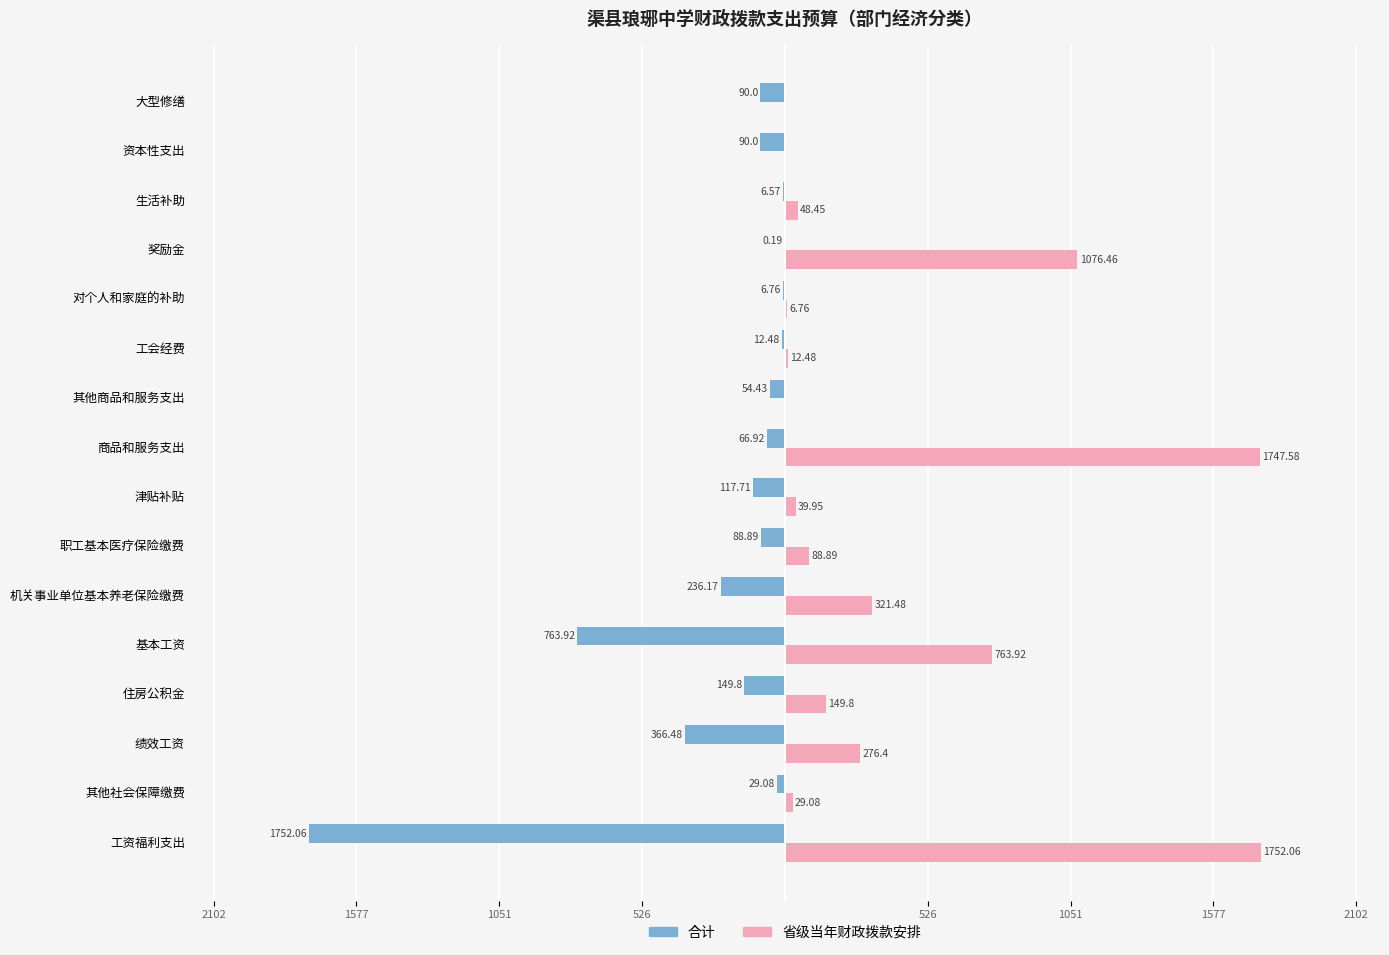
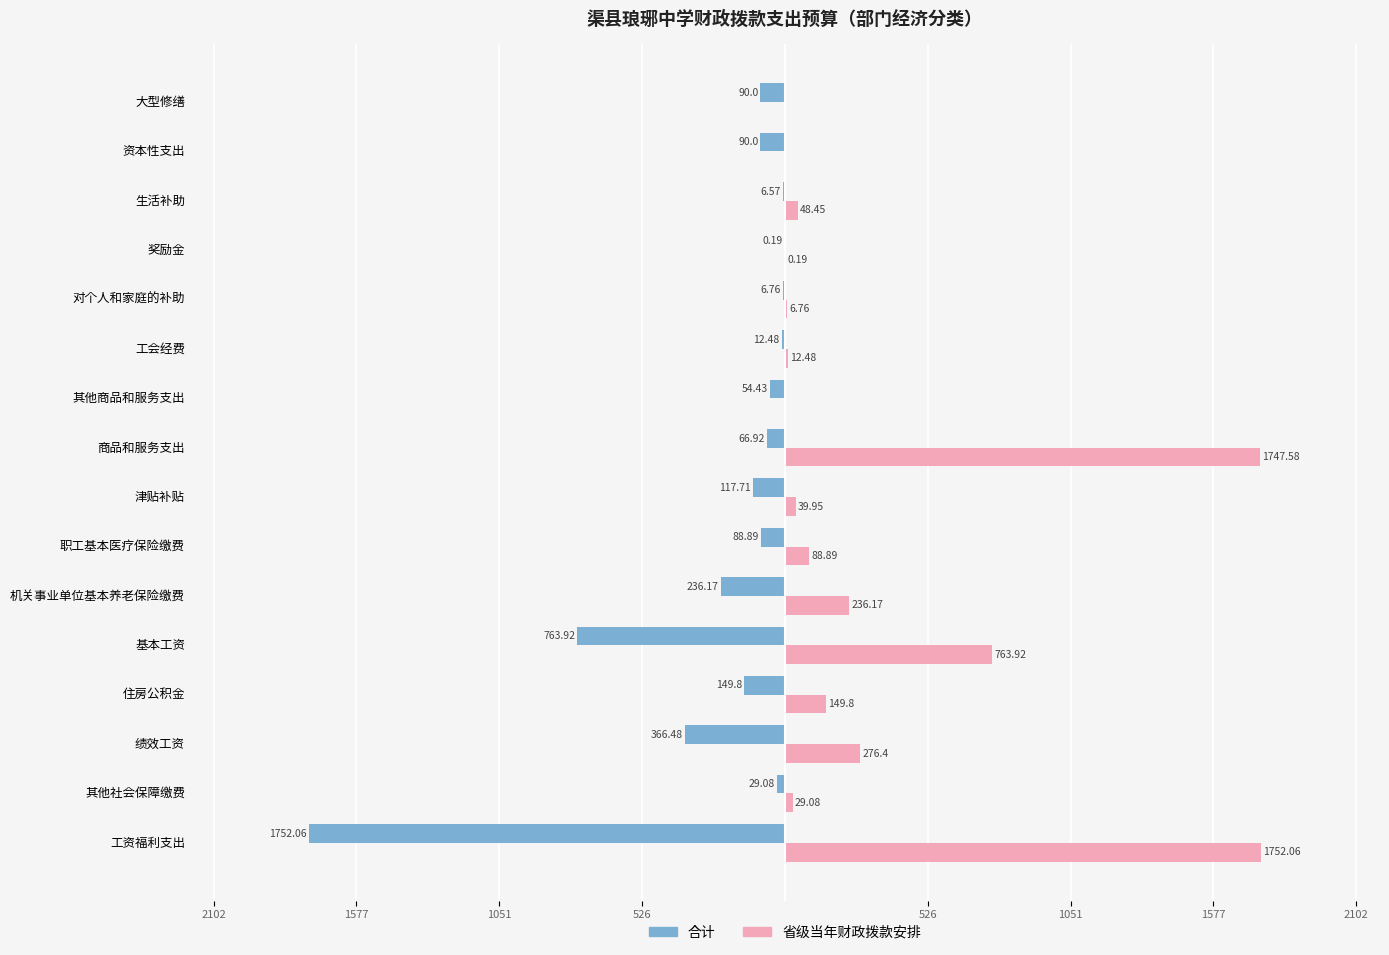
省级当年财政拨款安排, 奖励金: 1076.46 -> 0.19
省级当年财政拨款安排, 机关事业单位基本养老保险缴费: 321.48 -> 236.17
